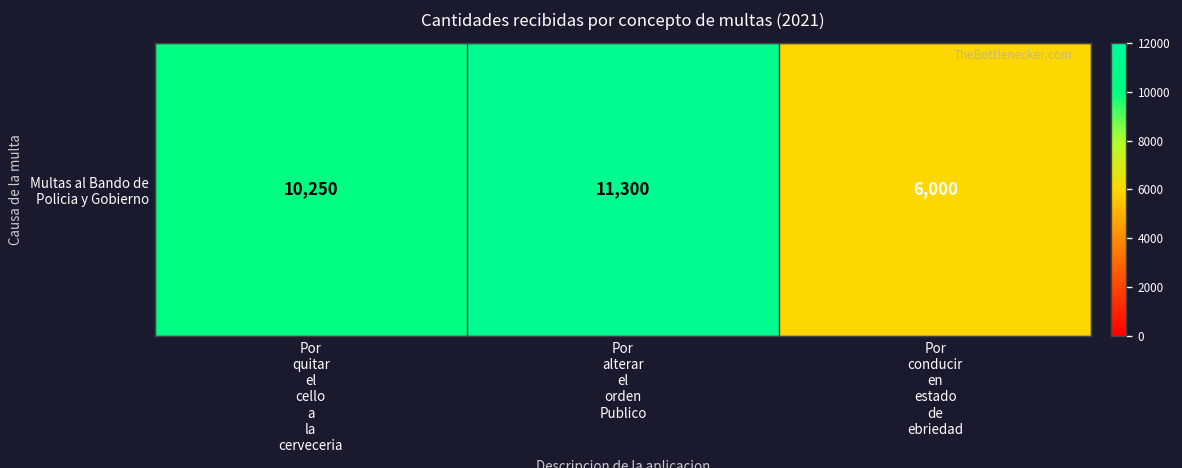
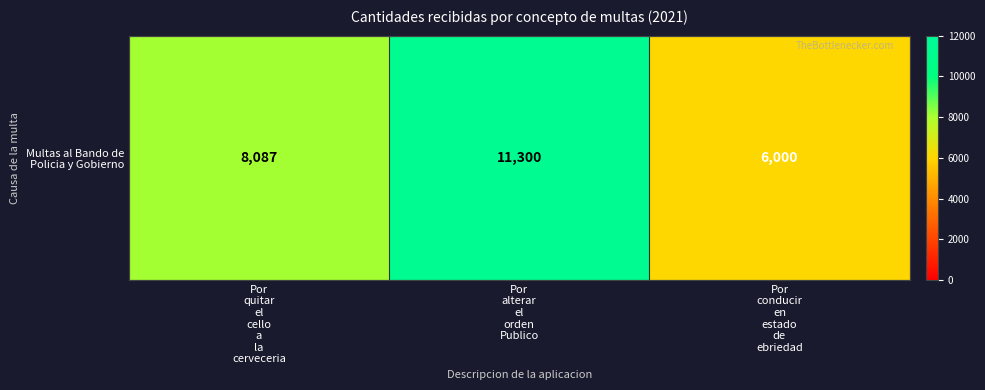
Multas al Bando de Policia y Gobierno, Por quitar el cello a la cerveceria: 10,250 -> 8,087
